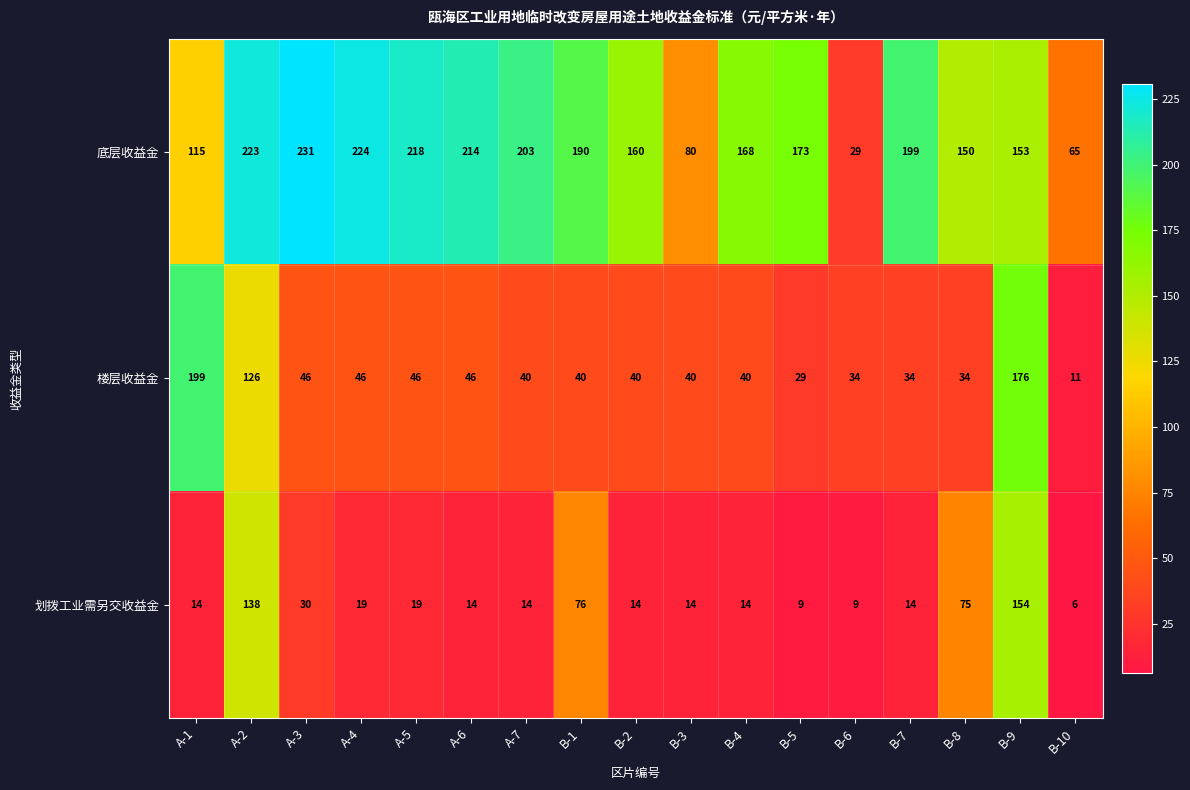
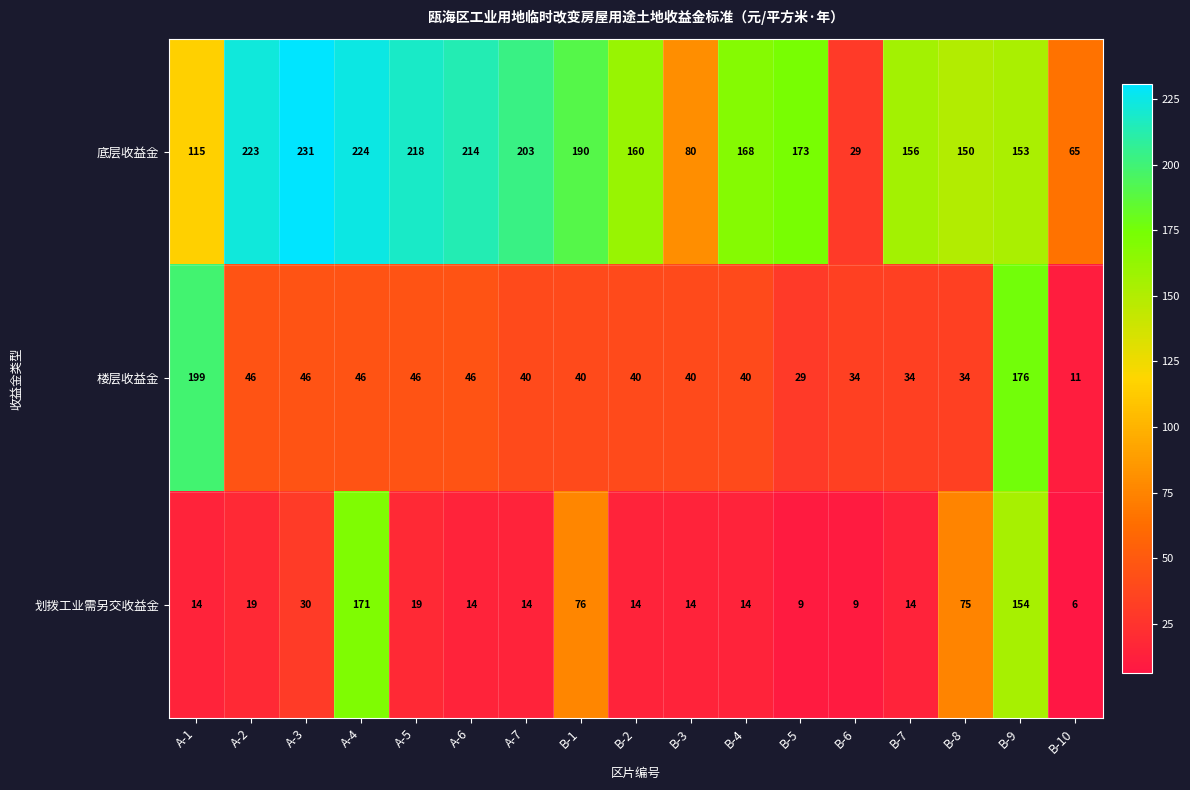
底层收益金, B-7: 199 -> 156
楼层收益金, A-2: 126 -> 46
划拨工业需另交收益金, A-2: 138 -> 19
划拨工业需另交收益金, A-4: 19 -> 171
